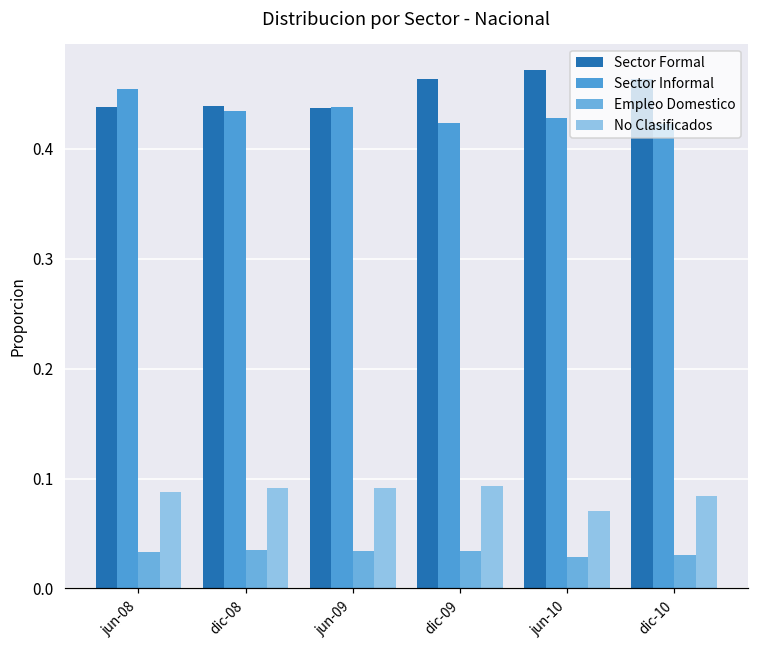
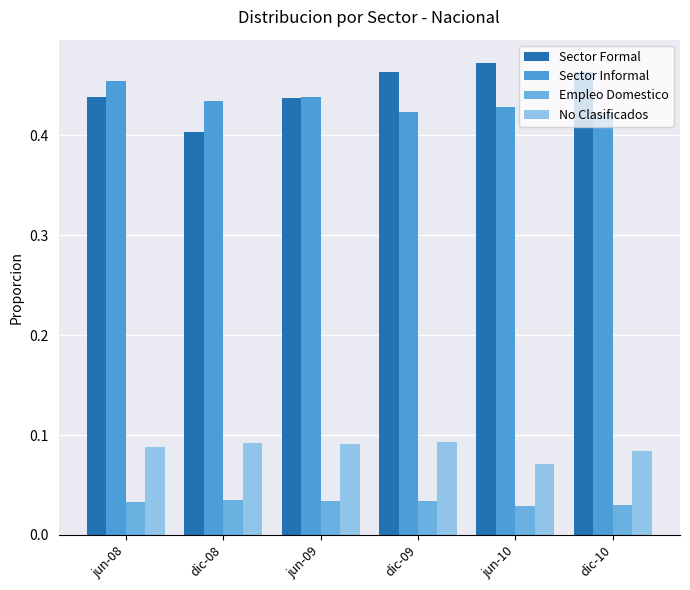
Sector Formal, dic-08: 0.44 -> 0.40
